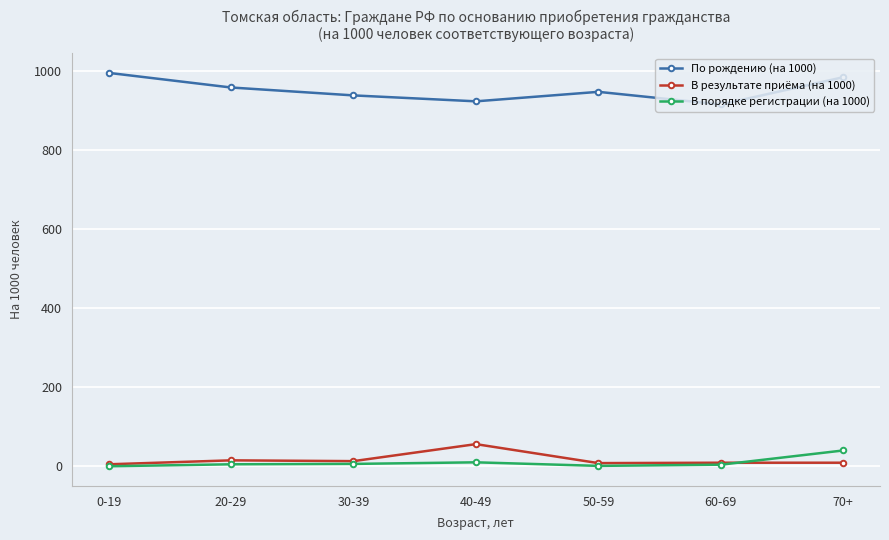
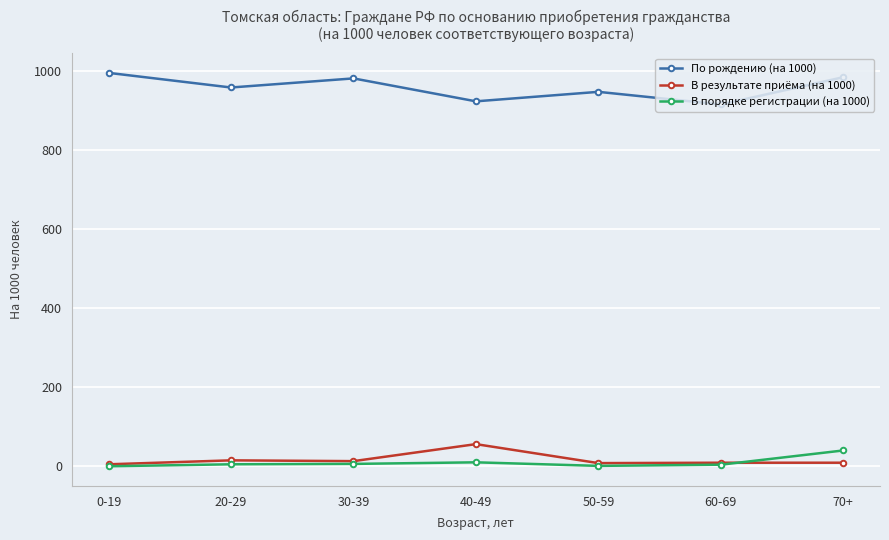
По рождению (на 1000), 30-39: 940 -> 980
